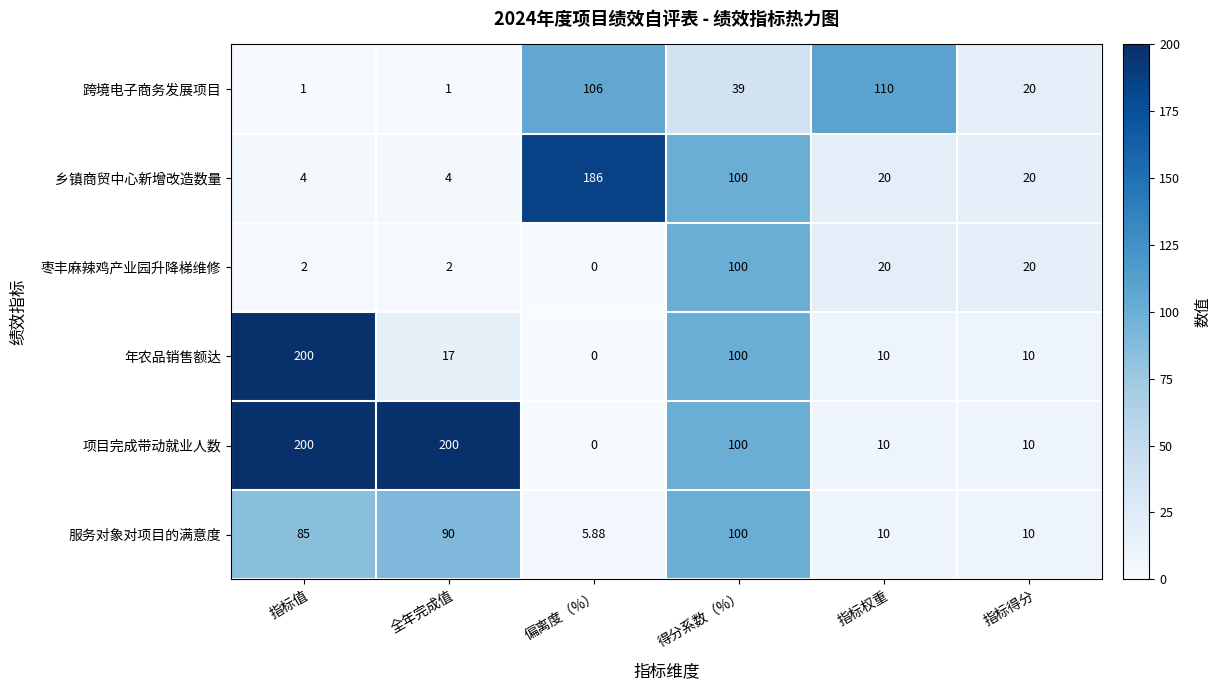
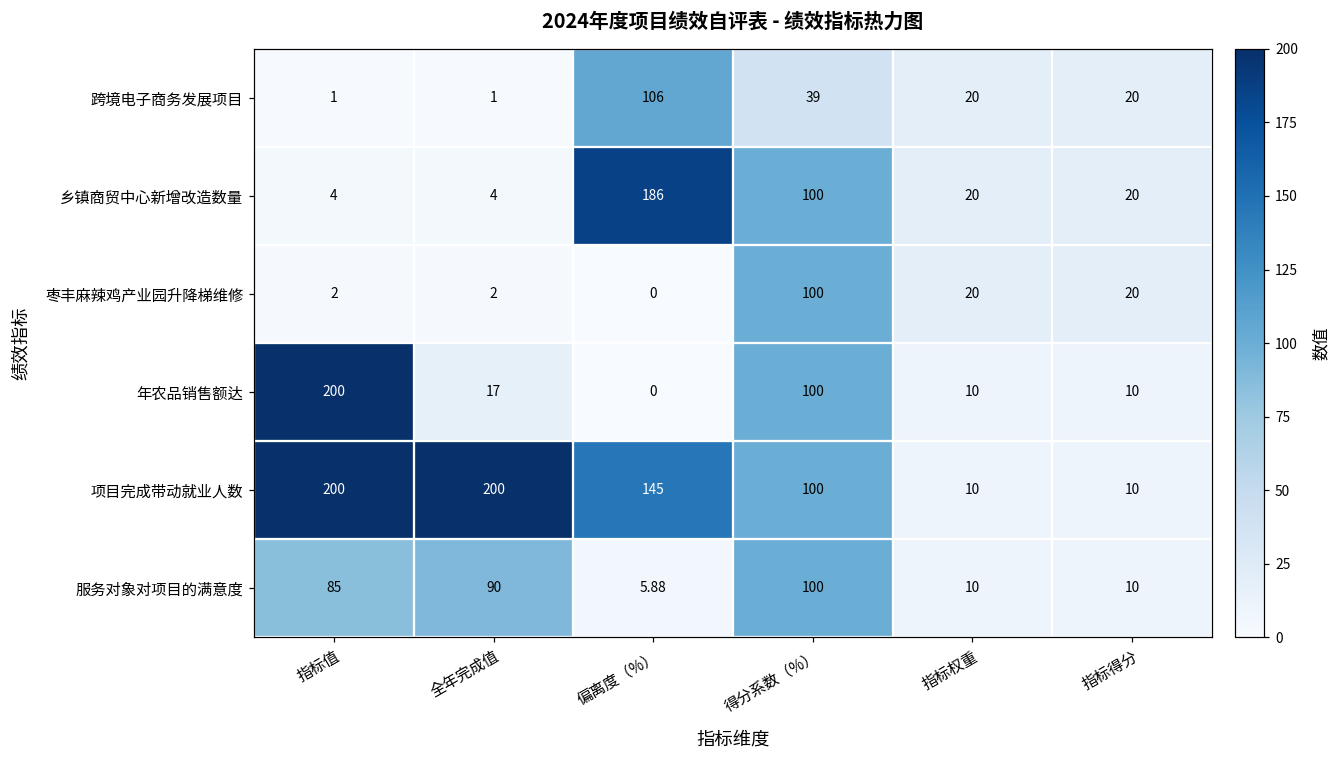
跨境电子商务发展项目, 指标权重: 110 -> 20
项目完成带动就业人数, 偏离度（%）: 0 -> 145
